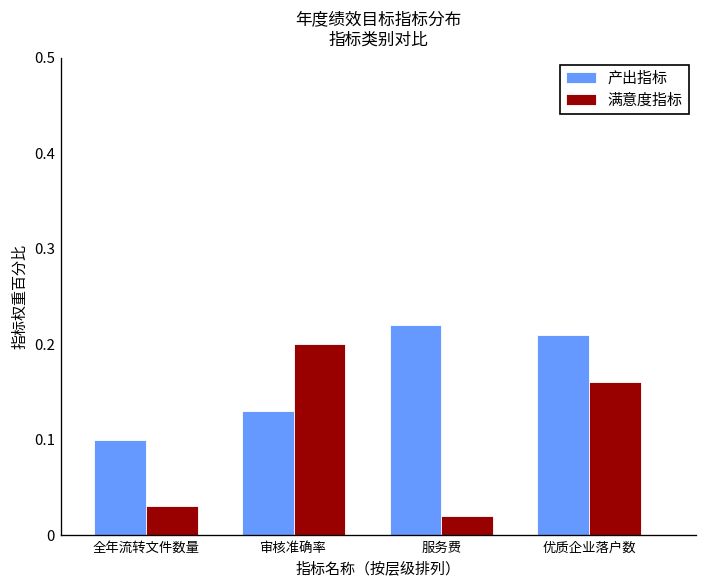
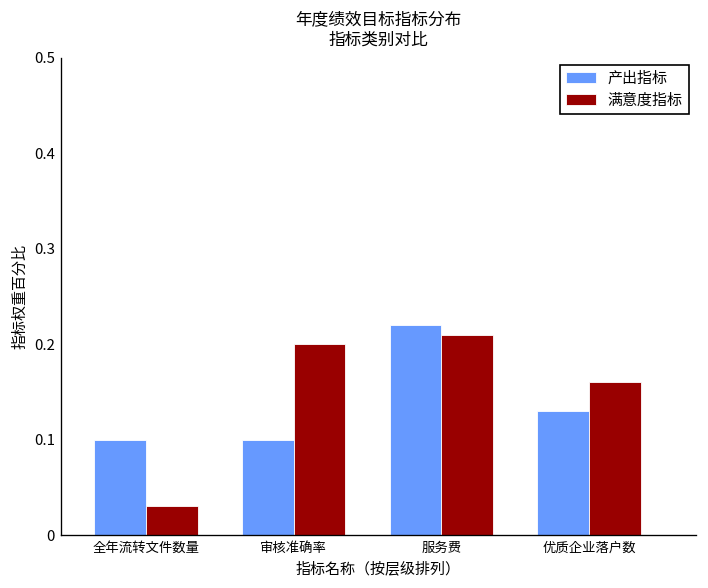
产出指标, 审核准确率: 0.13 -> 0.10
满意度指标, 服务费: 0.02 -> 0.21
产出指标, 优质企业落户数: 0.21 -> 0.13
